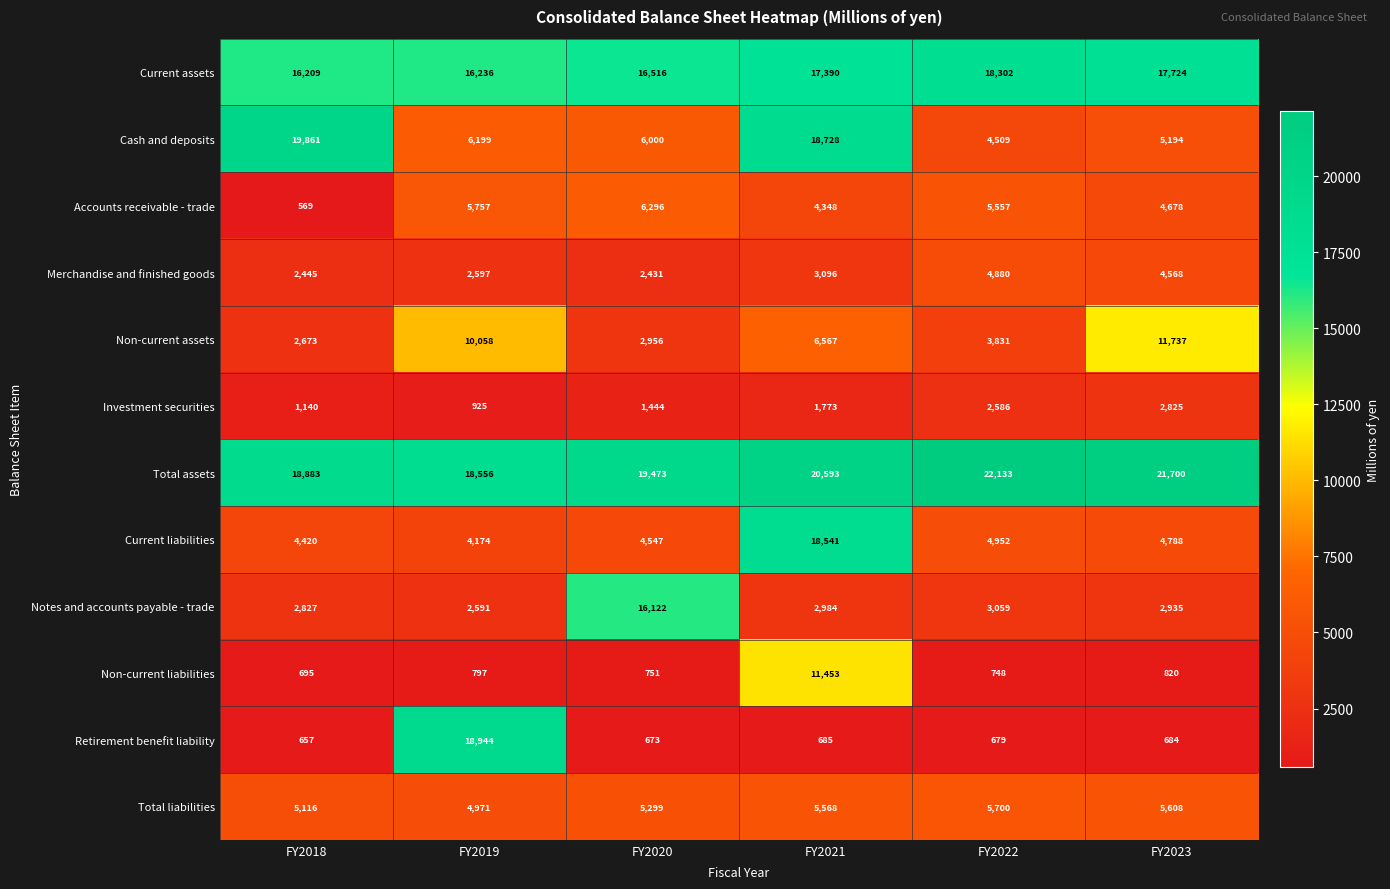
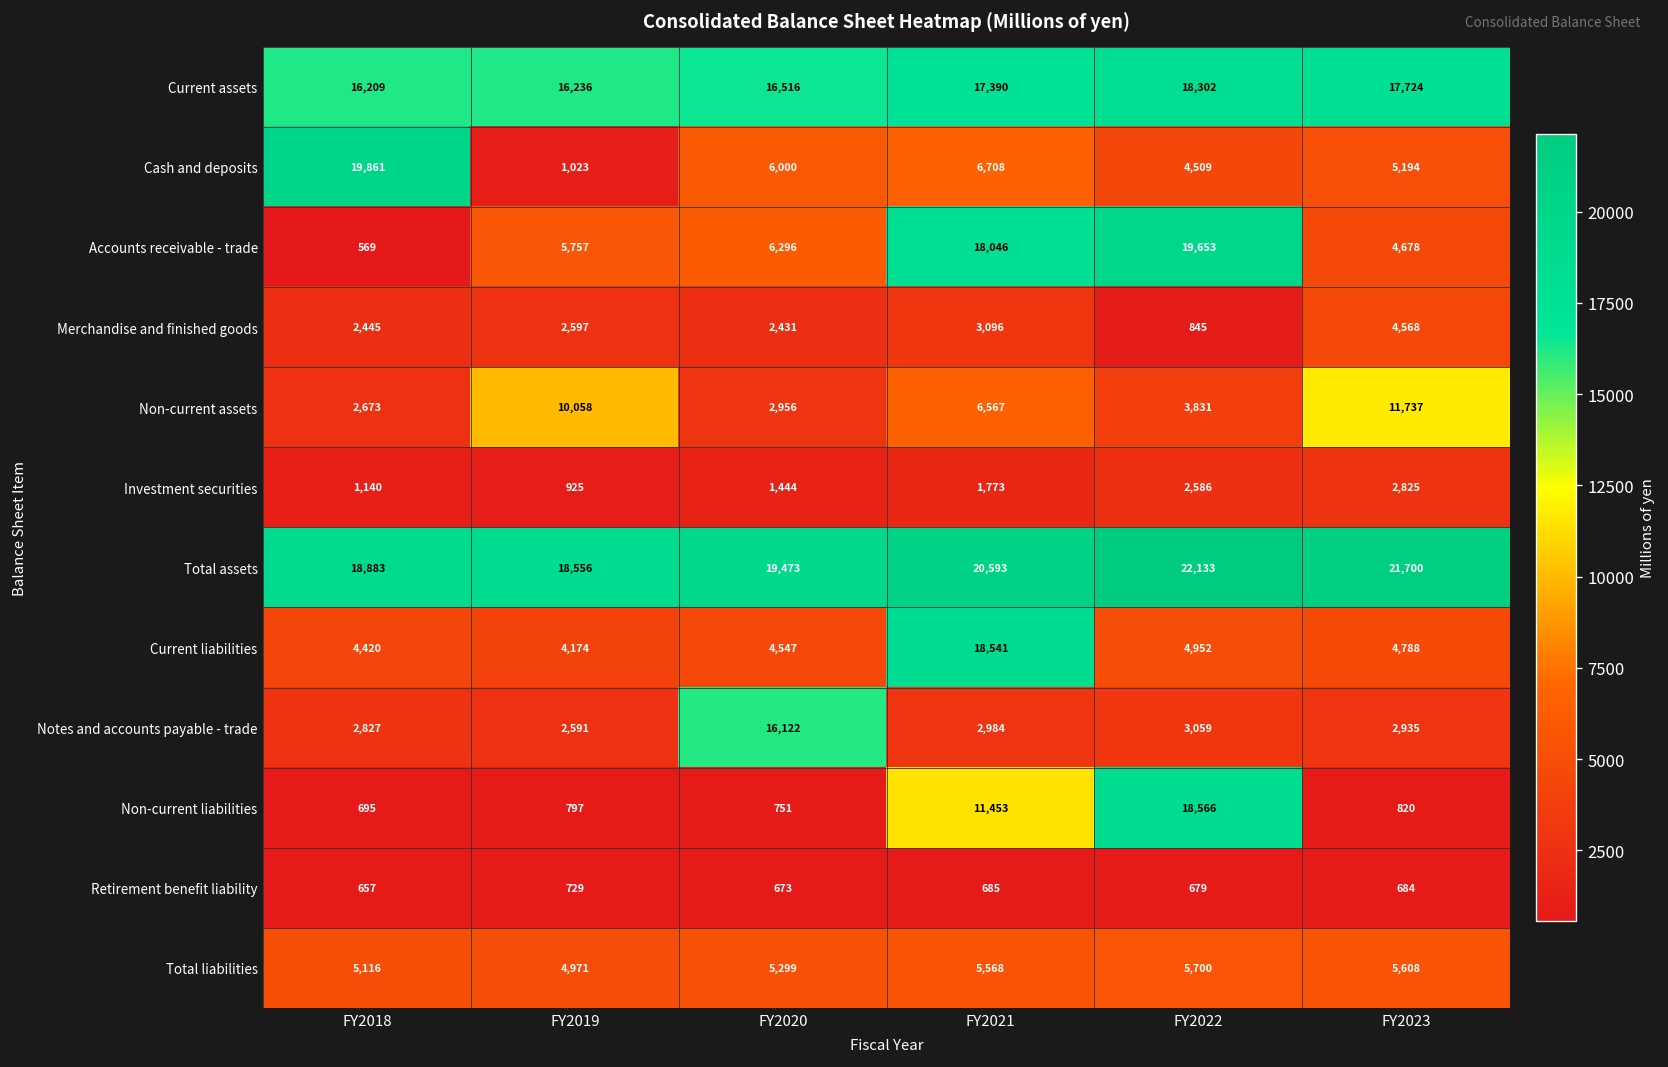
Cash and deposits, FY2019: 6,199 -> 1,023
Cash and deposits, FY2021: 18,728 -> 6,708
Accounts receivable - trade, FY2021: 4,348 -> 18,046
Accounts receivable - trade, FY2022: 5,557 -> 19,653
Merchandise and finished goods, FY2022: 4,880 -> 845
Non-current liabilities, FY2022: 748 -> 18,566
Retirement benefit liability, FY2019: 18,944 -> 729
